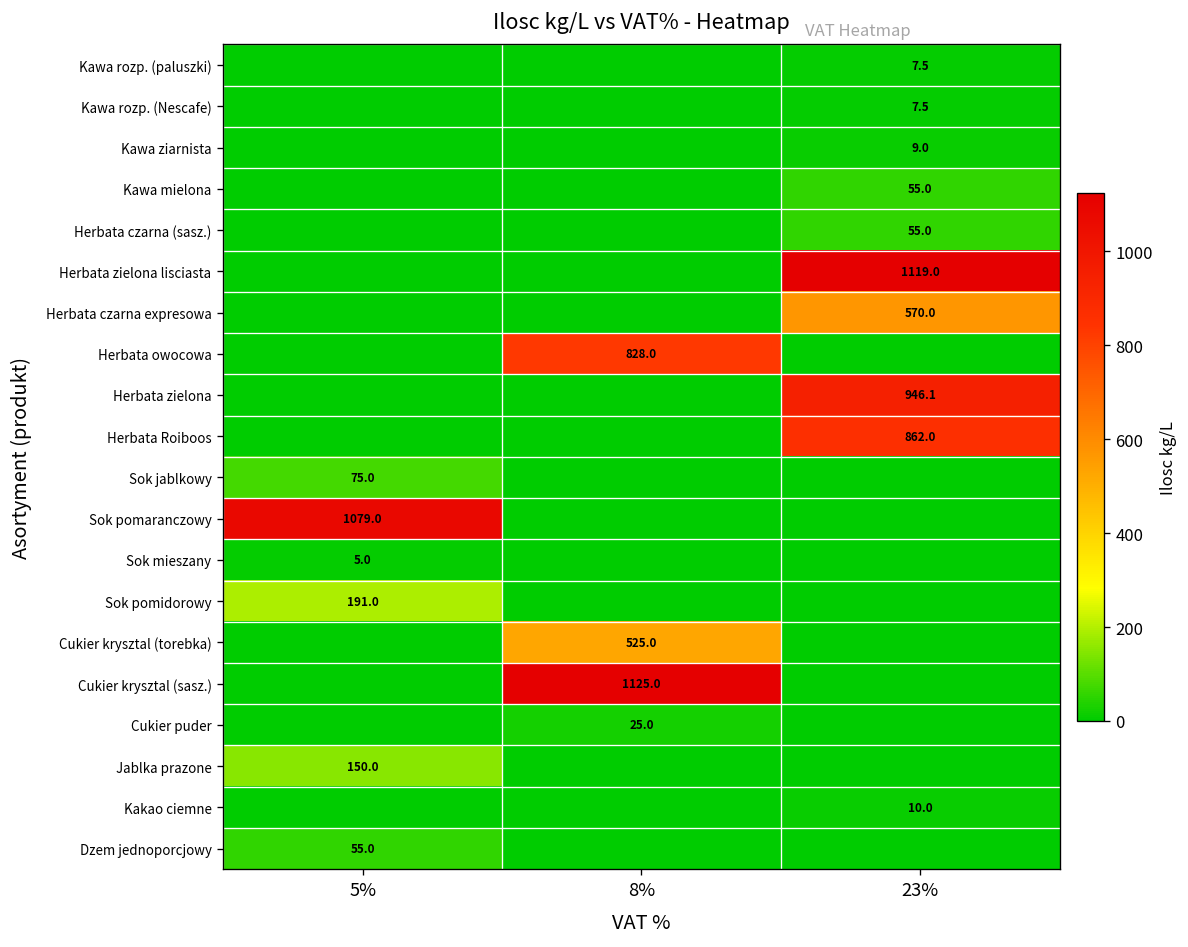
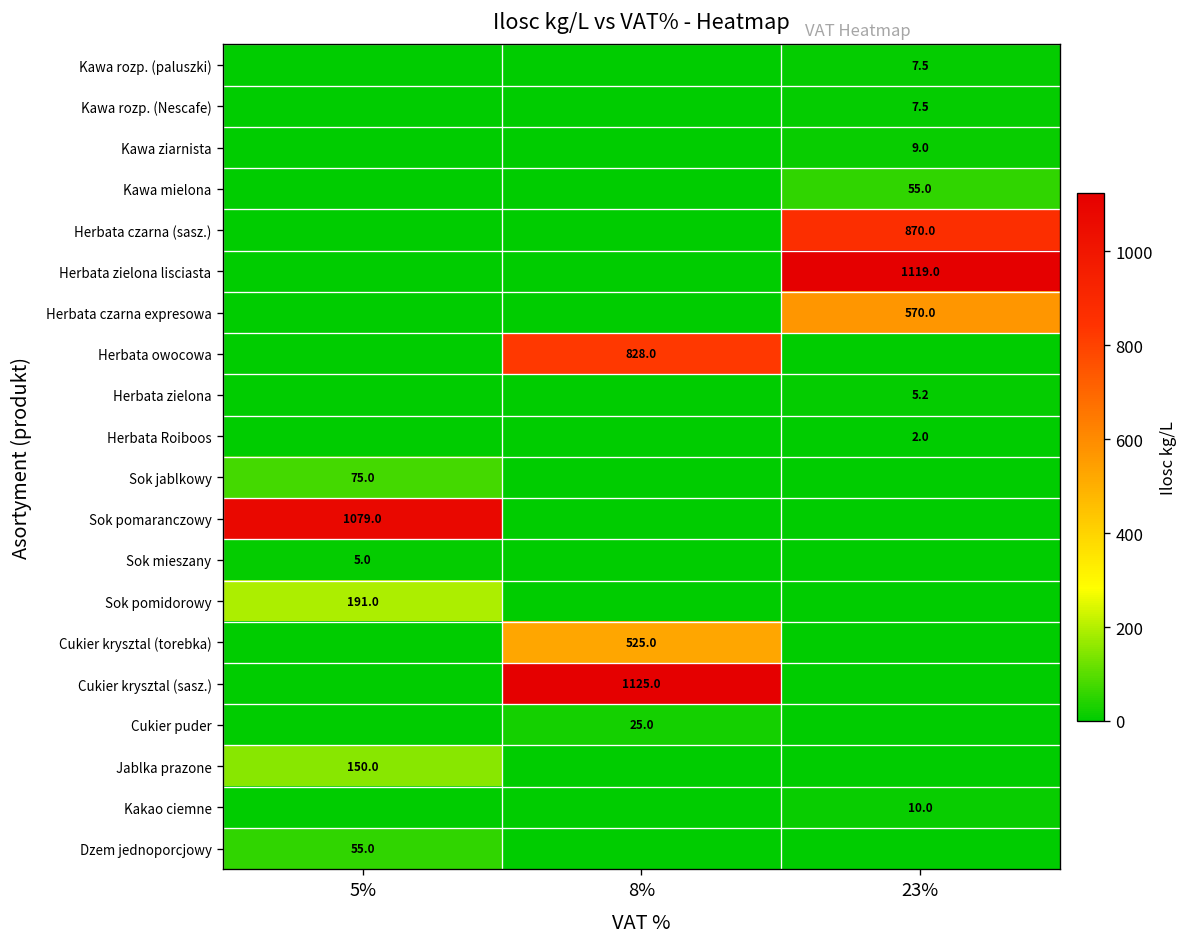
Herbata czarna (sasz.), 23%: 55.0 -> 870.0
Herbata zielona, 23%: 946.1 -> 5.2
Herbata Roiboos, 23%: 862.0 -> 2.0
